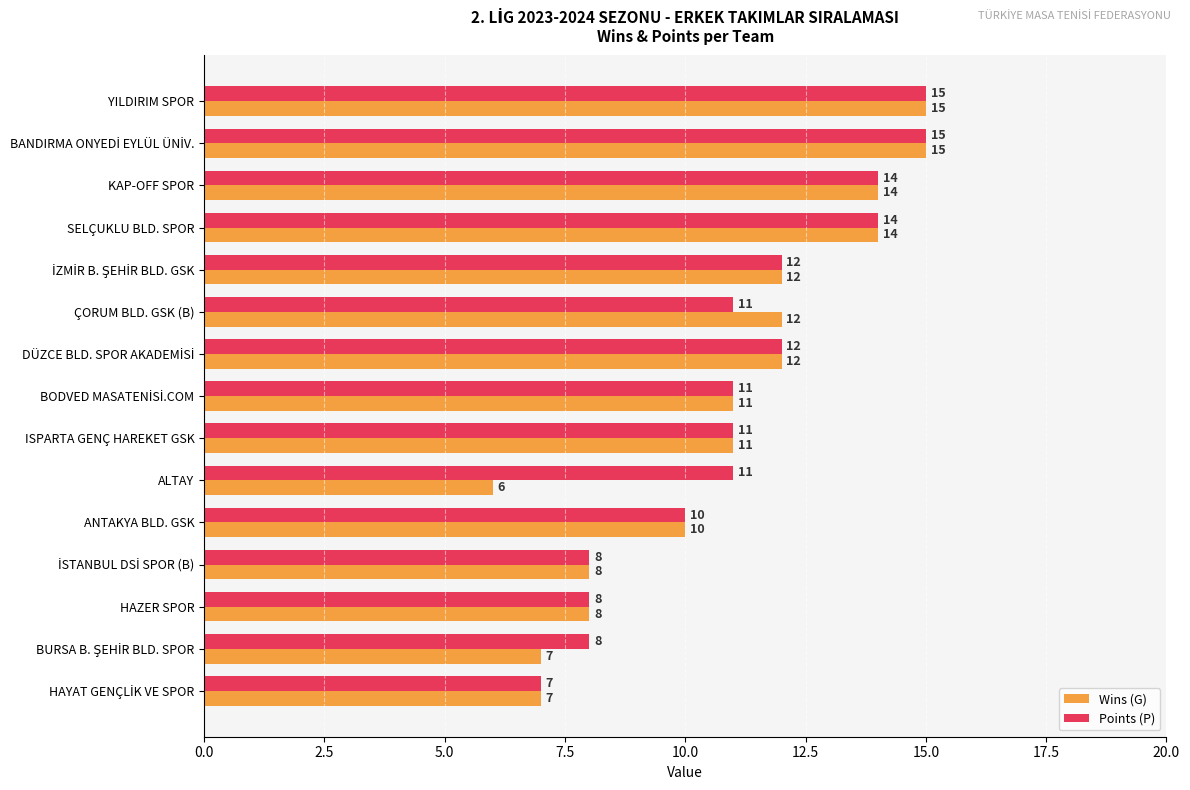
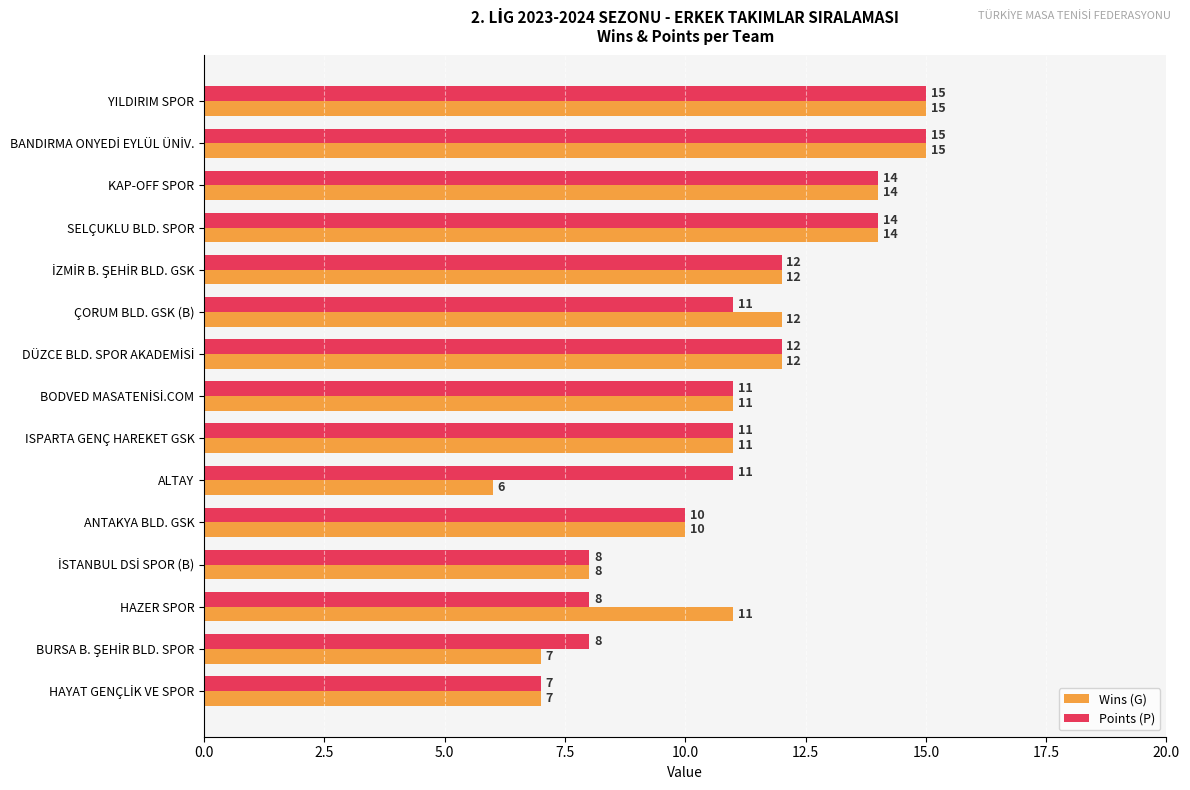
Wins (G), HAZER SPOR: 8 -> 11
